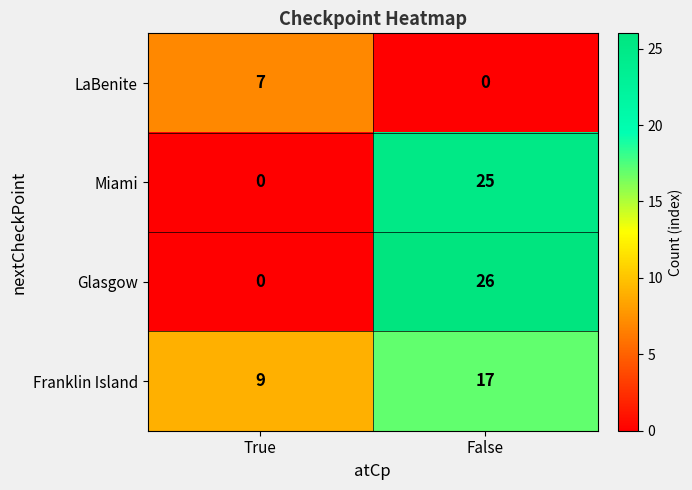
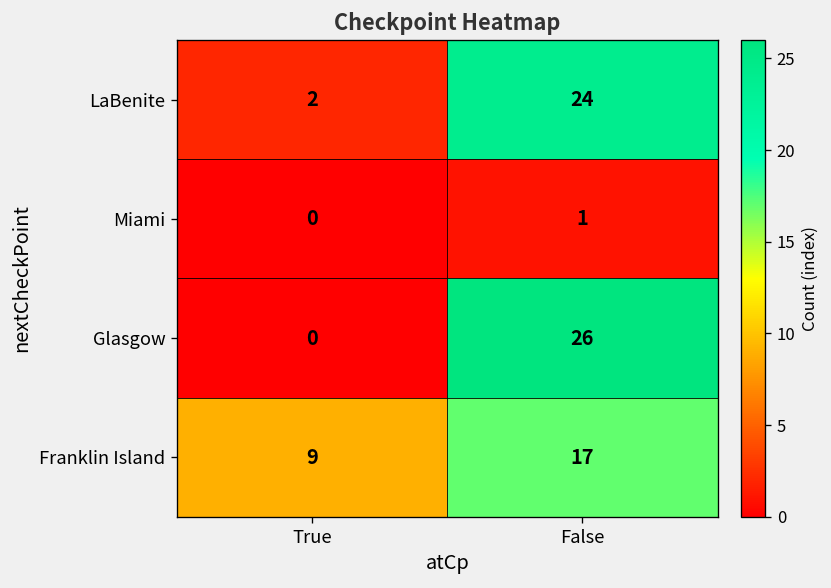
LaBenite, True: 7 -> 2
LaBenite, False: 0 -> 24
Miami, False: 25 -> 1
